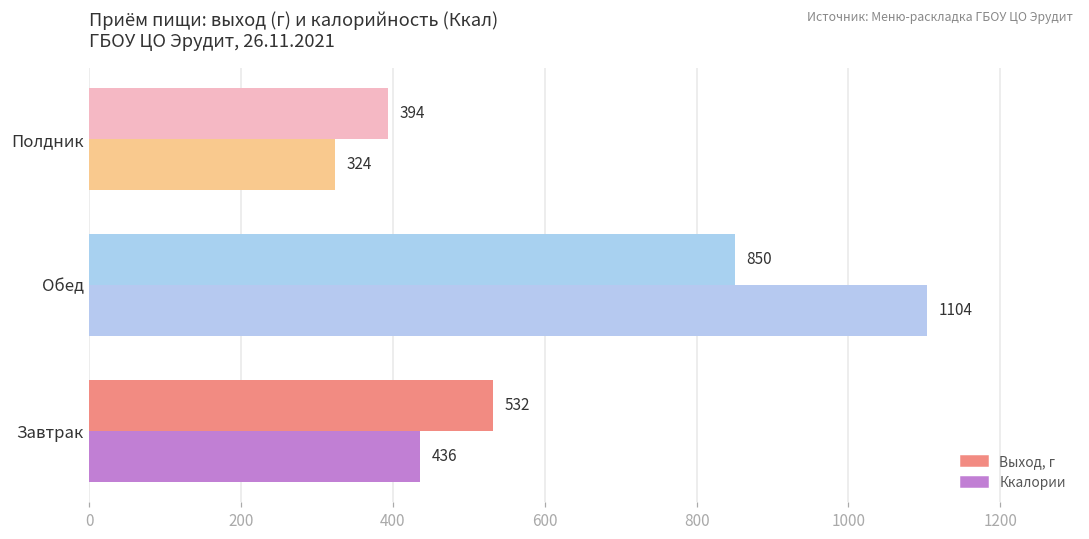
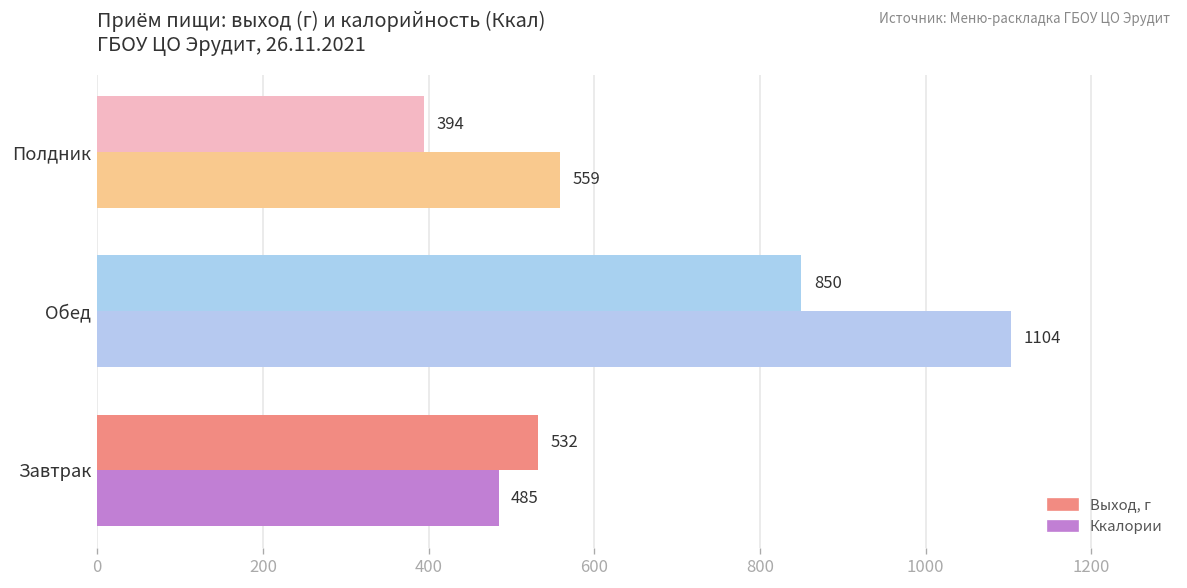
Ккалории, Полдник: 324 -> 559
Ккалории, Завтрак: 436 -> 485
